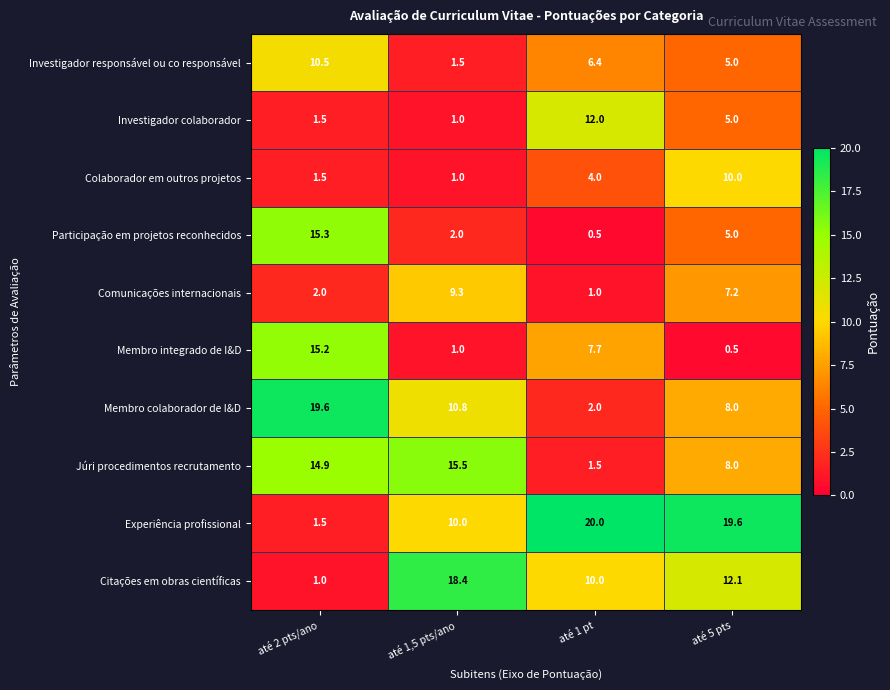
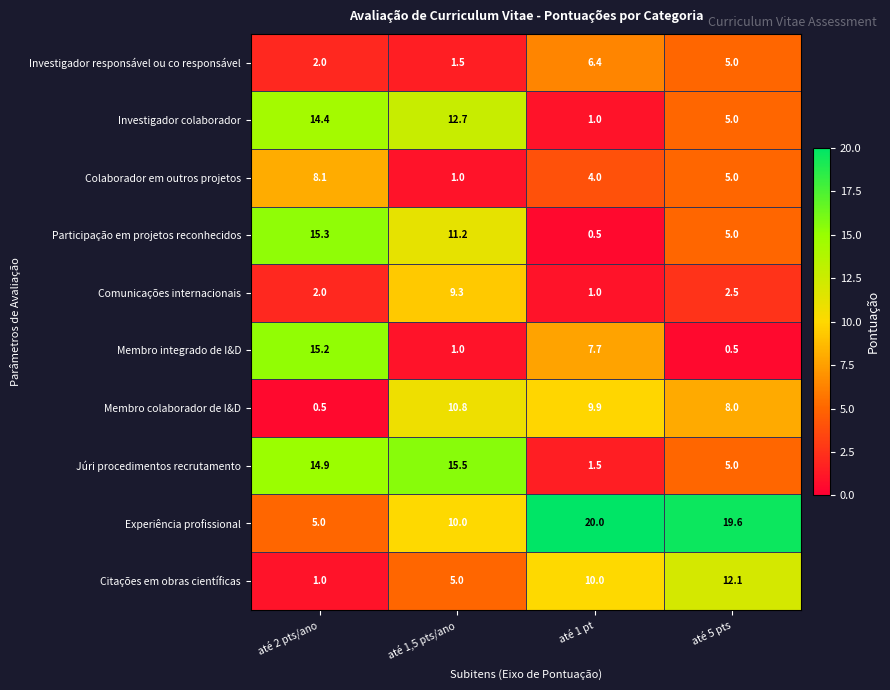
Investigador responsável ou co responsável, até 2 pts/ano: 10.5 -> 2.0
Investigador colaborador, até 2 pts/ano: 1.5 -> 14.4
Investigador colaborador, até 1,5 pts/ano: 1.0 -> 12.7
Investigador colaborador, até 1 pt: 12.0 -> 1.0
Colaborador em outros projetos, até 2 pts/ano: 1.5 -> 8.1
Colaborador em outros projetos, até 5 pts: 10.0 -> 5.0
Participação em projetos reconhecidos, até 1,5 pts/ano: 2.0 -> 11.2
Comunicações internacionais, até 5 pts: 7.2 -> 2.5
Membro colaborador de I&D, até 2 pts/ano: 19.6 -> 0.5
Membro colaborador de I&D, até 1 pt: 2.0 -> 9.9
Júri procedimentos recrutamento, até 5 pts: 8.0 -> 5.0
Experiência profissional, até 2 pts/ano: 1.5 -> 5.0
Citações em obras científicas, até 1,5 pts/ano: 18.4 -> 5.0
